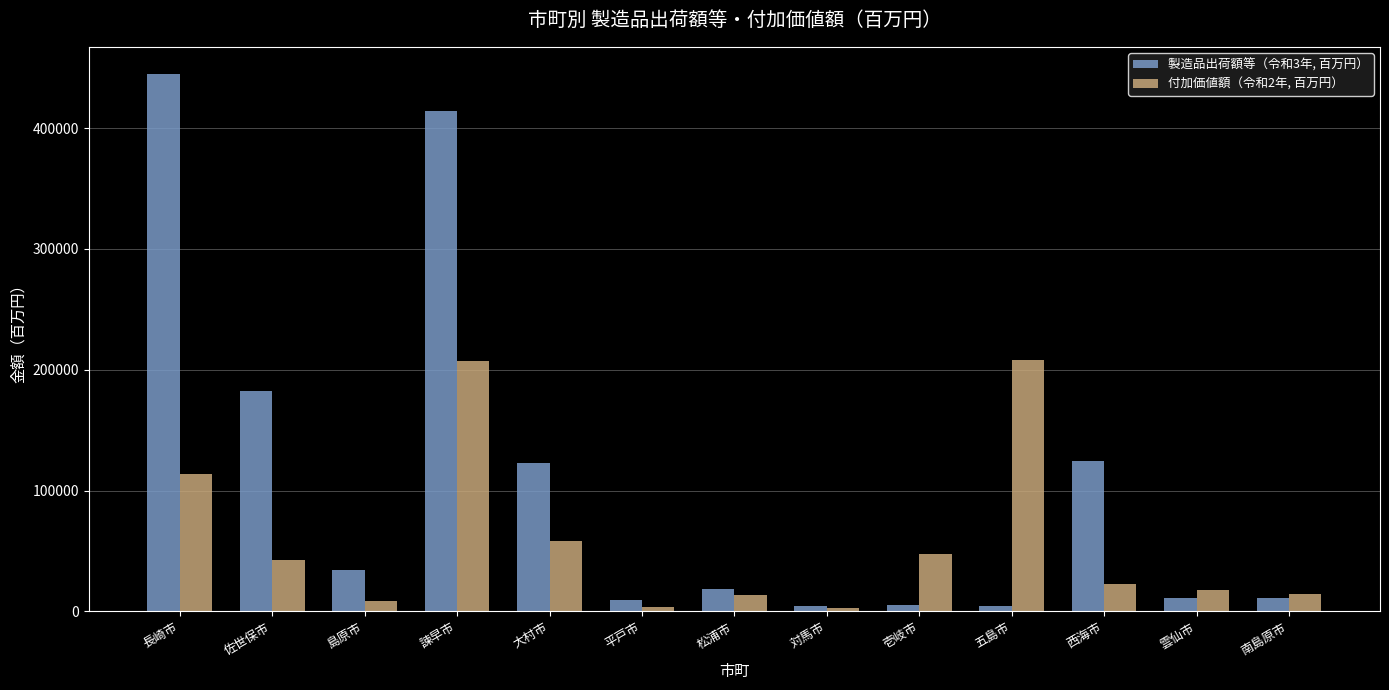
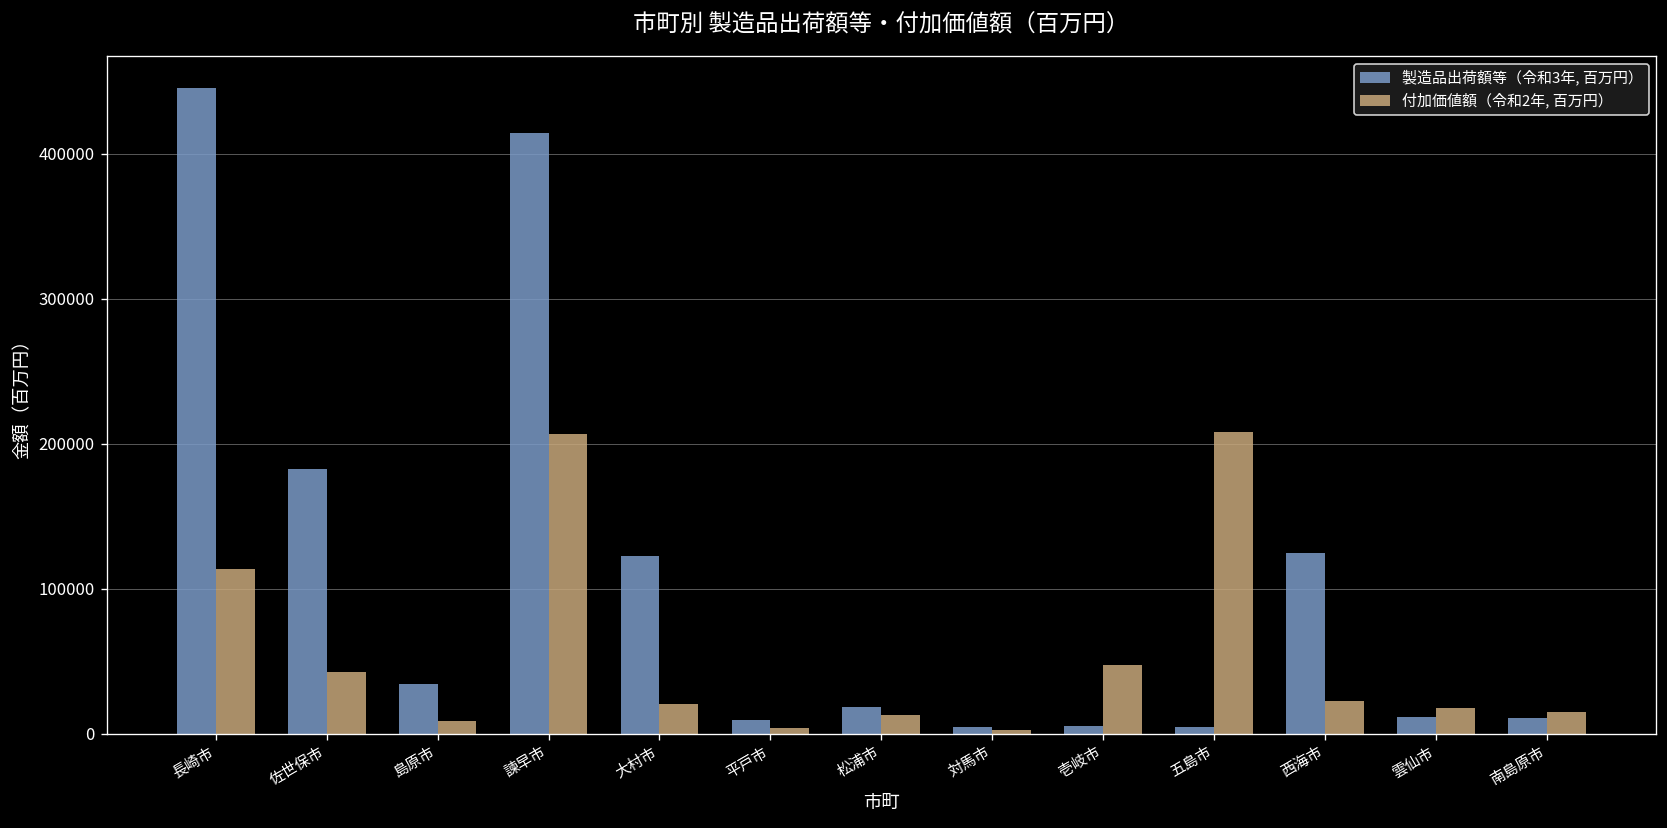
付加価値額（令和2年, 百万円）, 大村市: 58000 -> 20000
